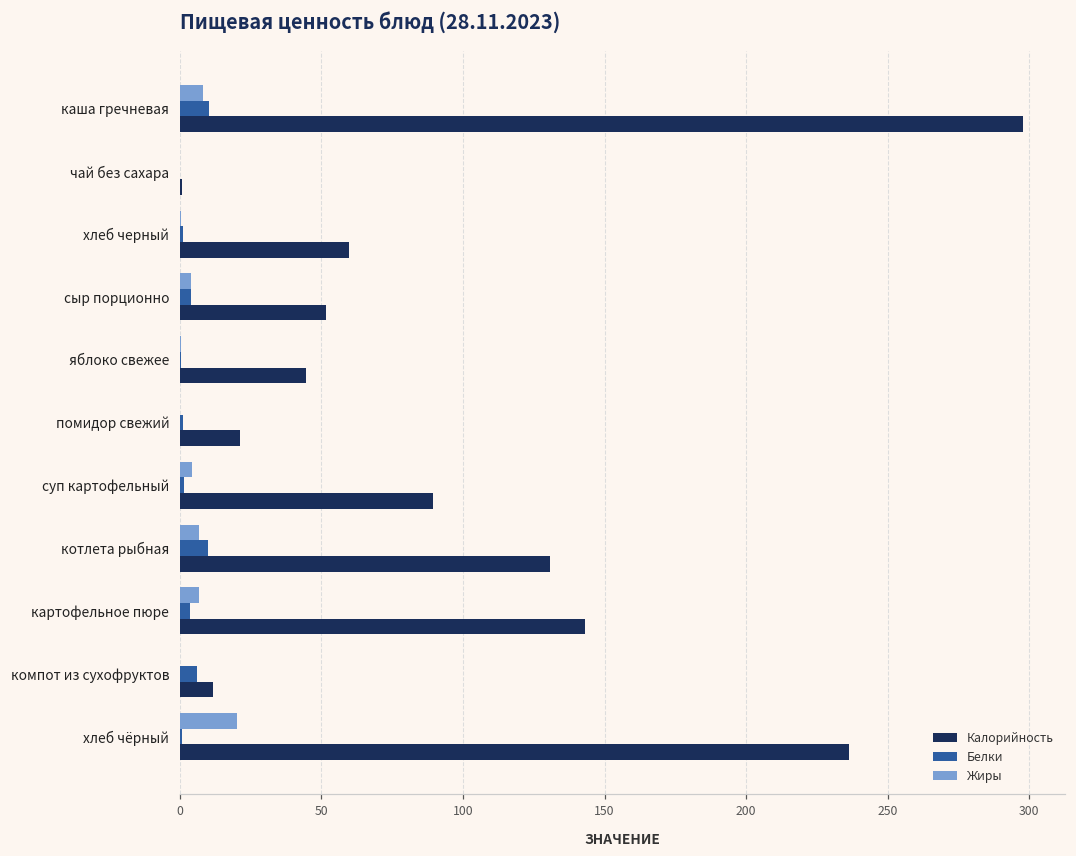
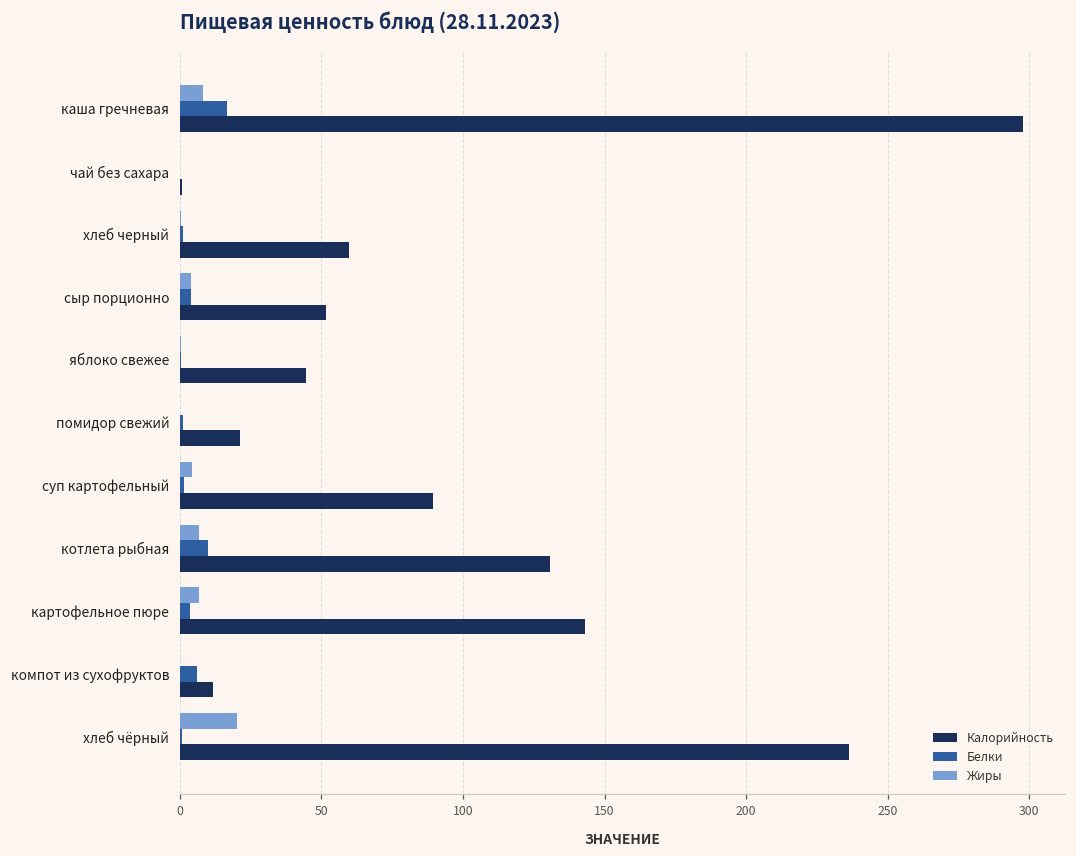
Белки, каша гречневая: 10 -> 17
